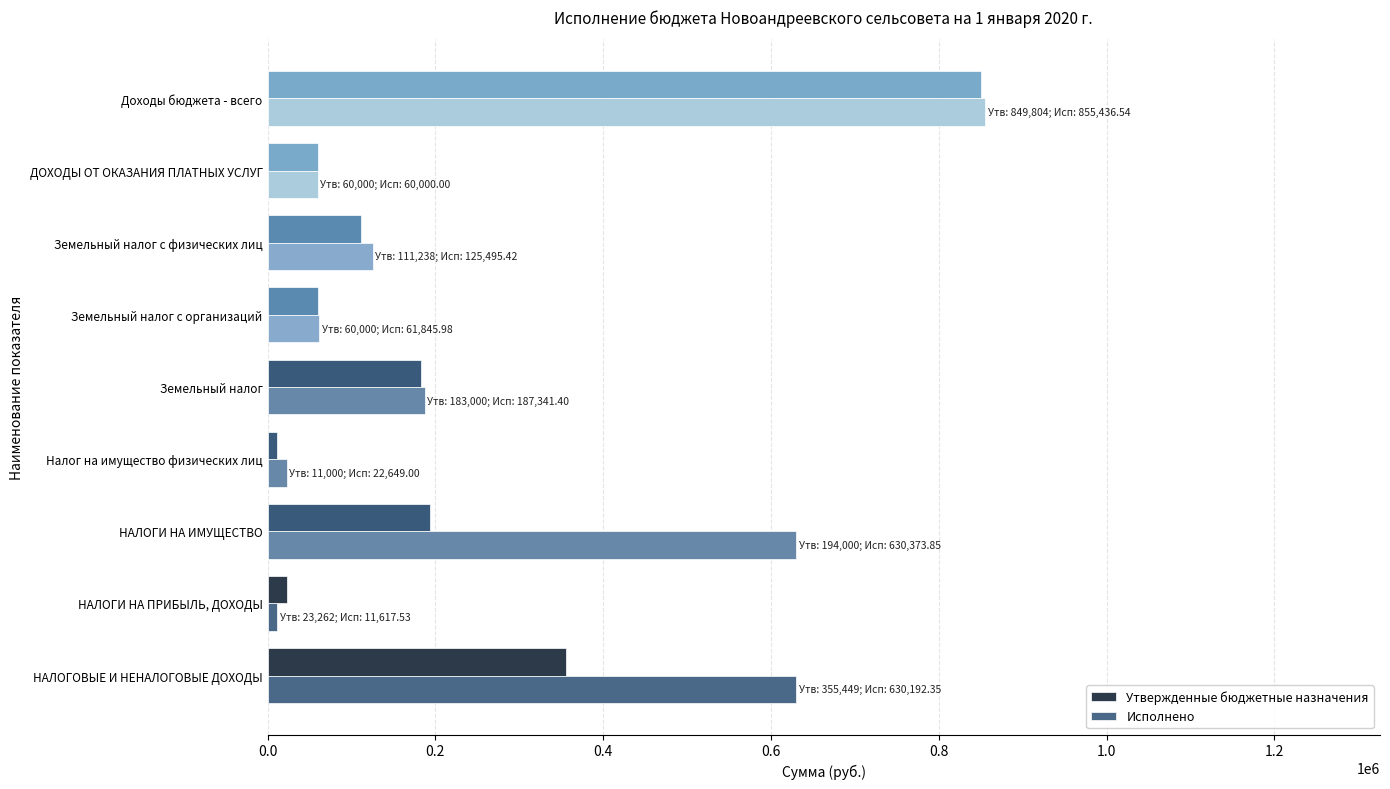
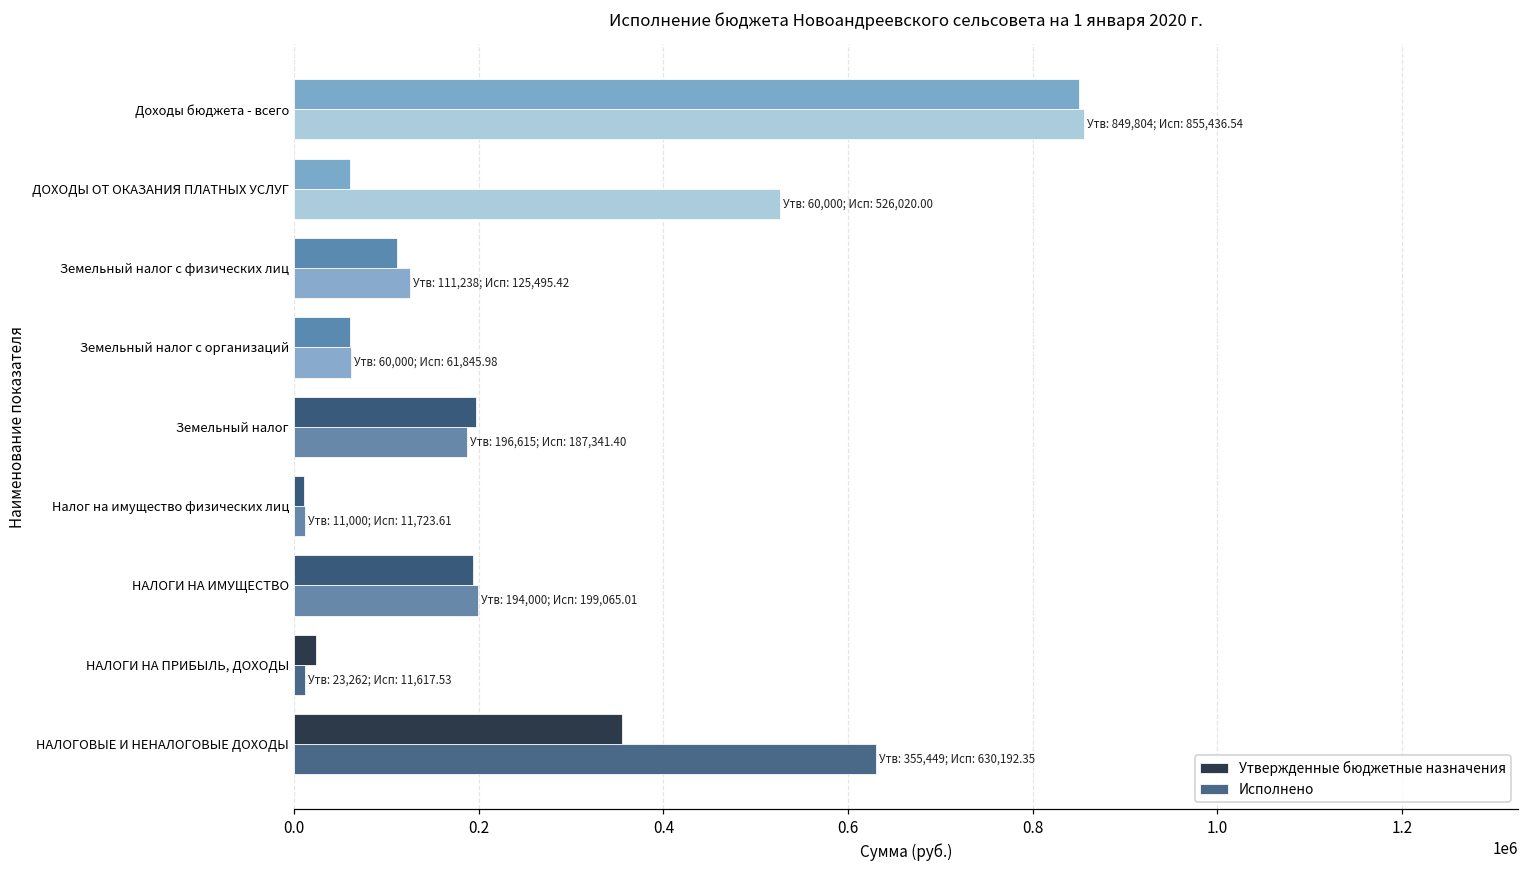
Исполнено, ДОХОДЫ ОТ ОКАЗАНИЯ ПЛАТНЫХ УСЛУГ: 60,000.00 -> 526,020.00
Утвержденные бюджетные назначения, Земельный налог: 183,000; -> 196,615;
Исполнено, Налог на имущество физических лиц: 22,649.00 -> 11,723.61
Исполнено, НАЛОГИ НА ИМУЩЕСТВО: 630,373.85 -> 199,065.01
